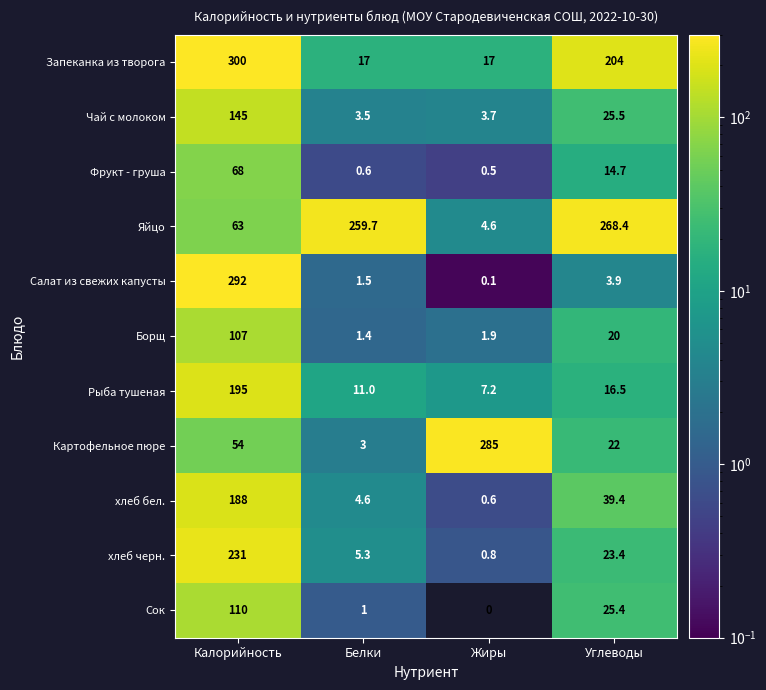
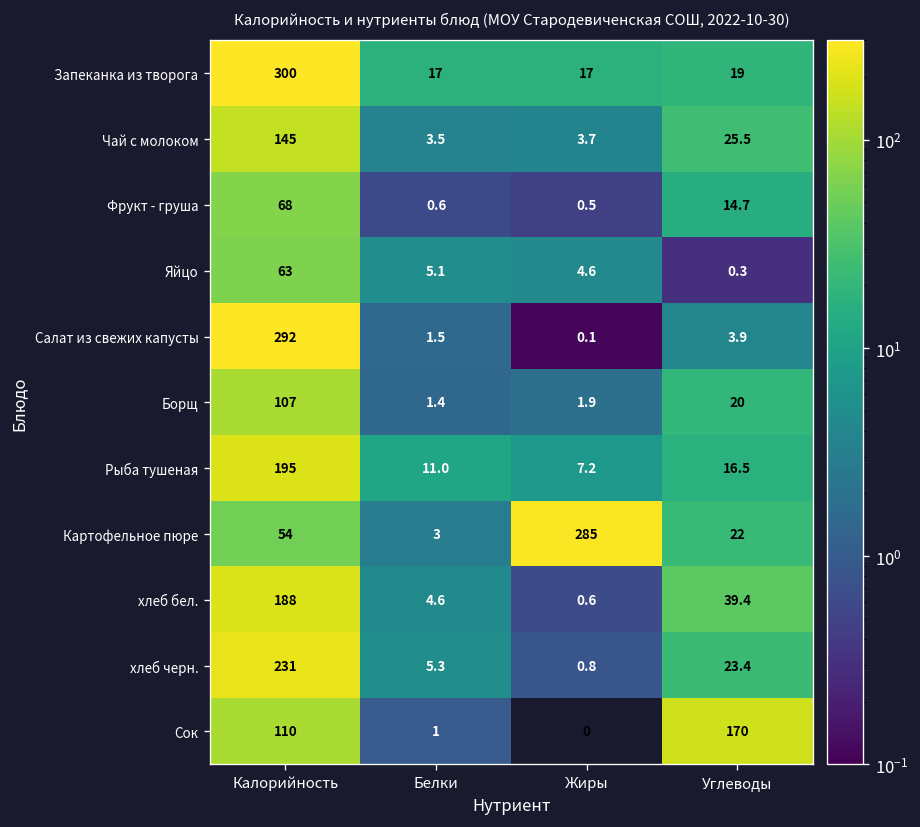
Запеканка из творога, Углеводы: 204 -> 19
Яйцо, Белки: 259.7 -> 5.1
Яйцо, Углеводы: 268.4 -> 0.3
Сок, Углеводы: 25.4 -> 170
